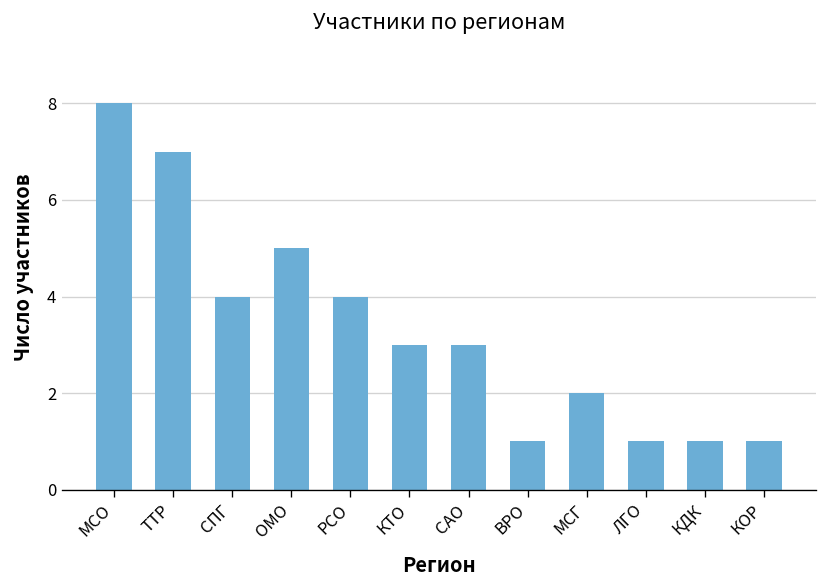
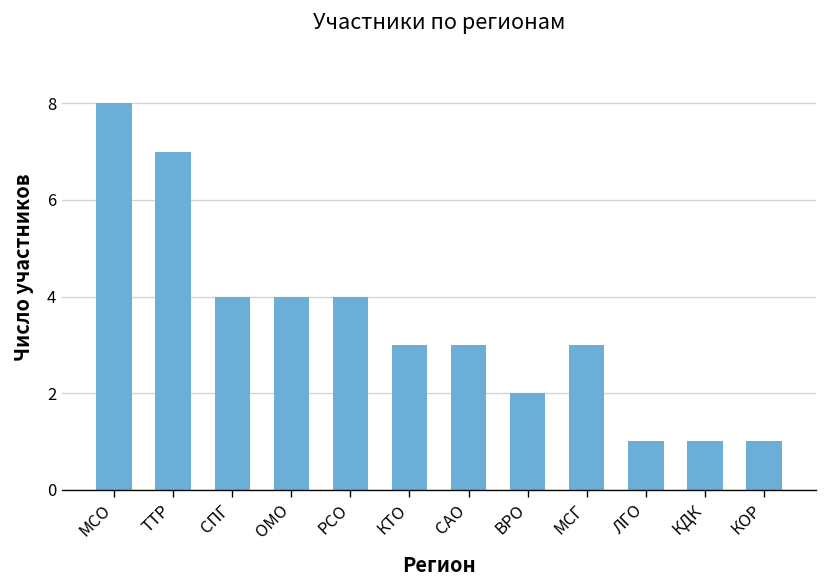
ОМО: 5 -> 4
ВРО: 1 -> 2
МСГ: 2 -> 3
